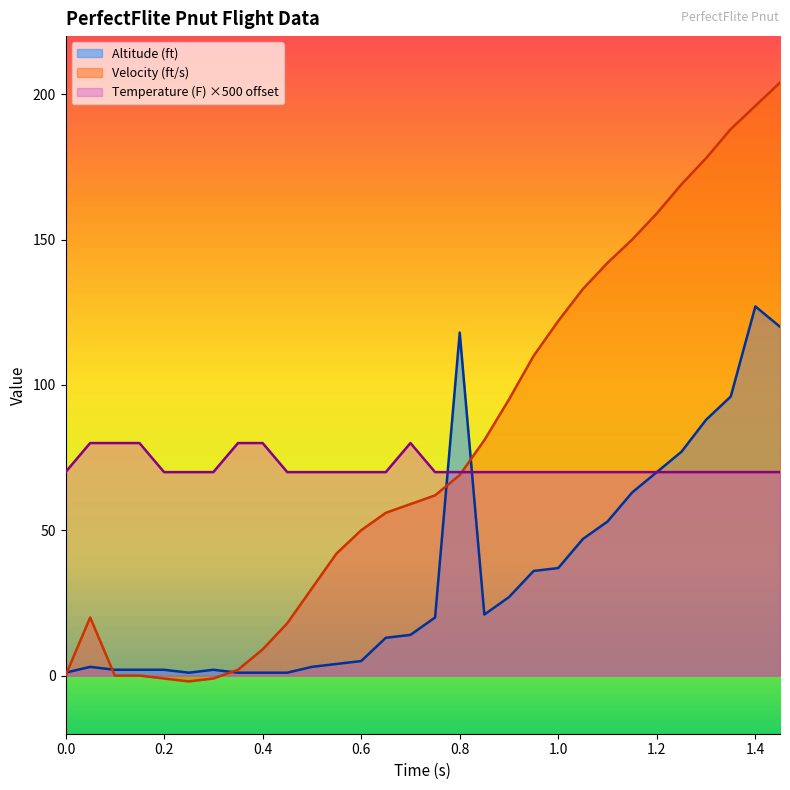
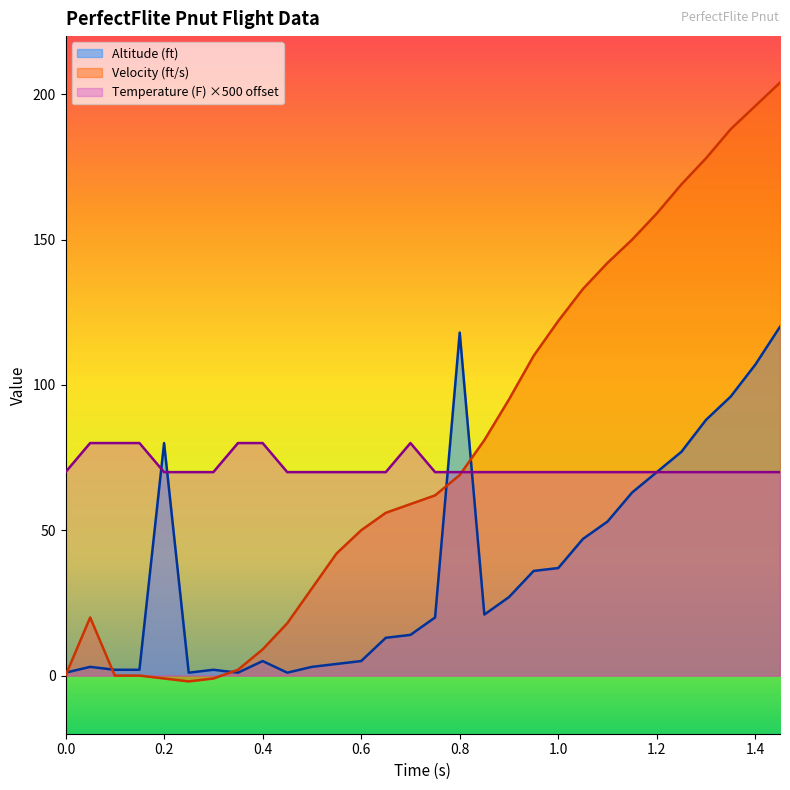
Altitude (ft), 0.2: 2 -> 80
Altitude (ft), 0.4: 1 -> 5
Altitude (ft), 1.4: 127 -> 107
